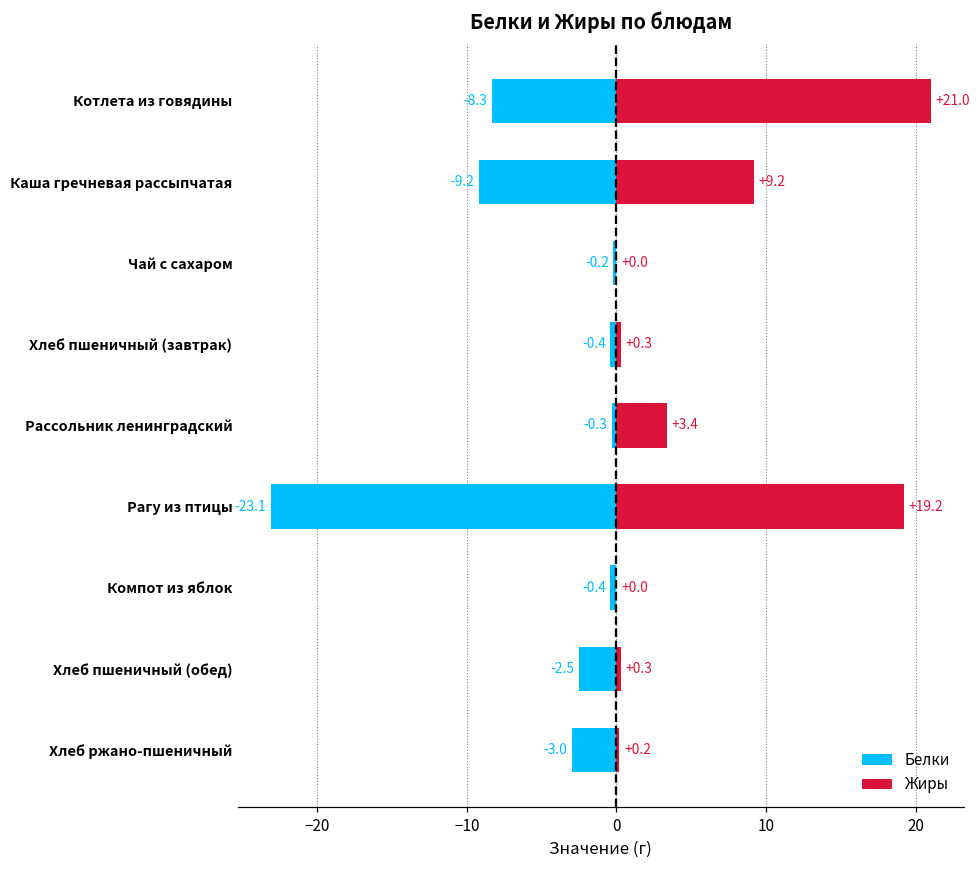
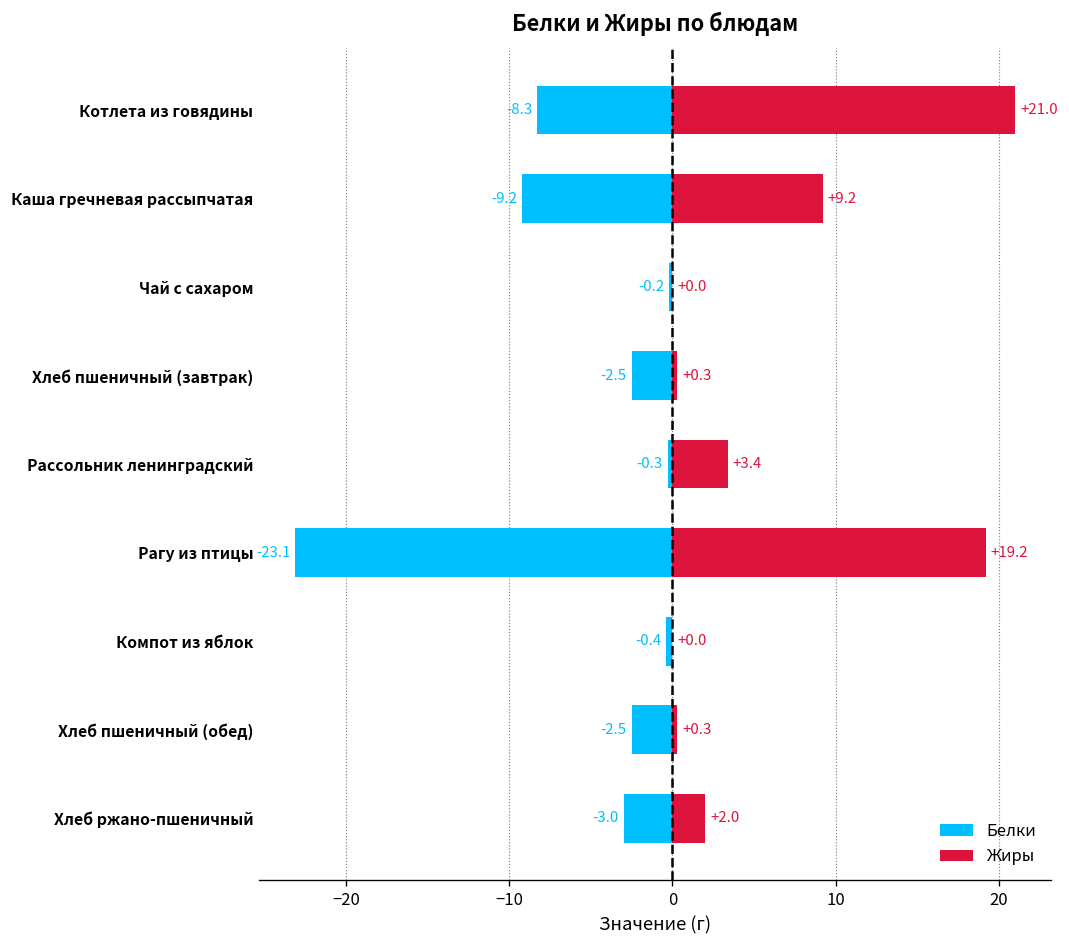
Белки, Хлеб пшеничный (завтрак): -0.4 -> -2.5
Жиры, Хлеб ржано-пшеничный: +0.2 -> +2.0
